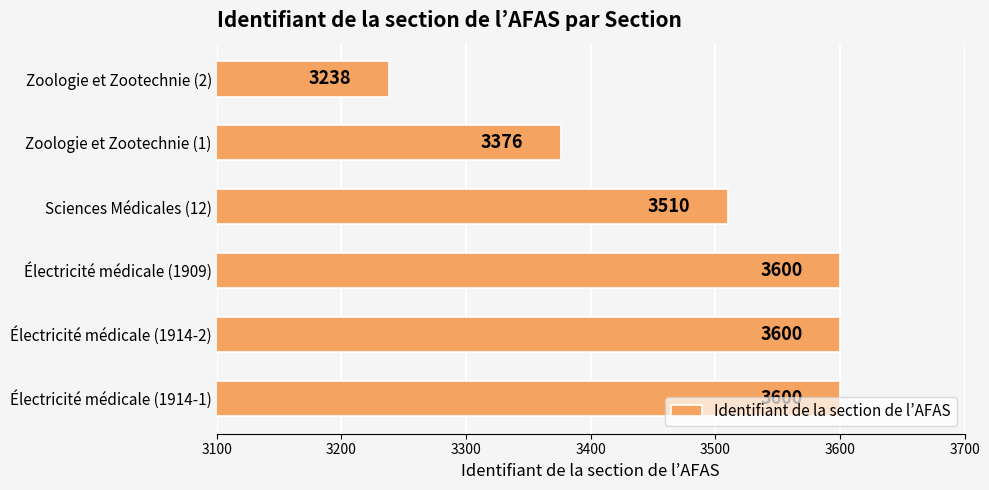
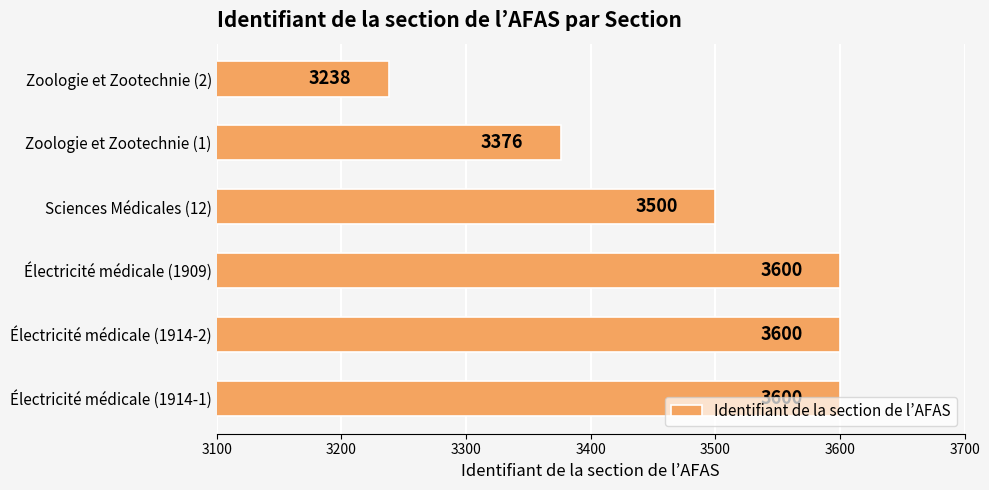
Sciences Médicales (12): 3510 -> 3500
